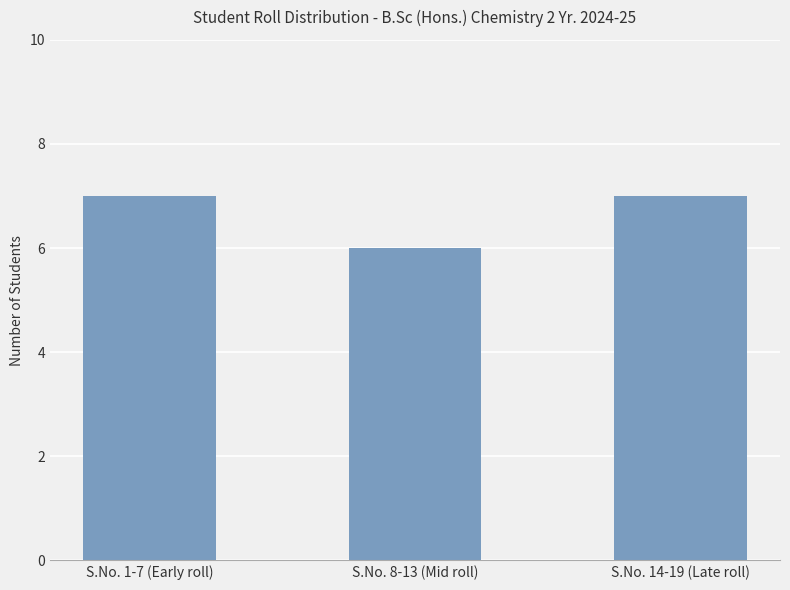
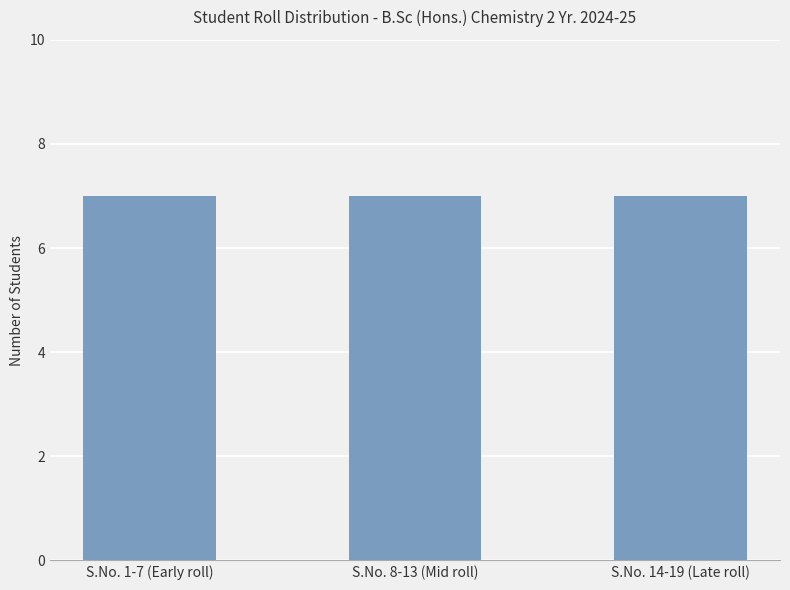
S.No. 8-13 (Mid roll): 6 -> 7
